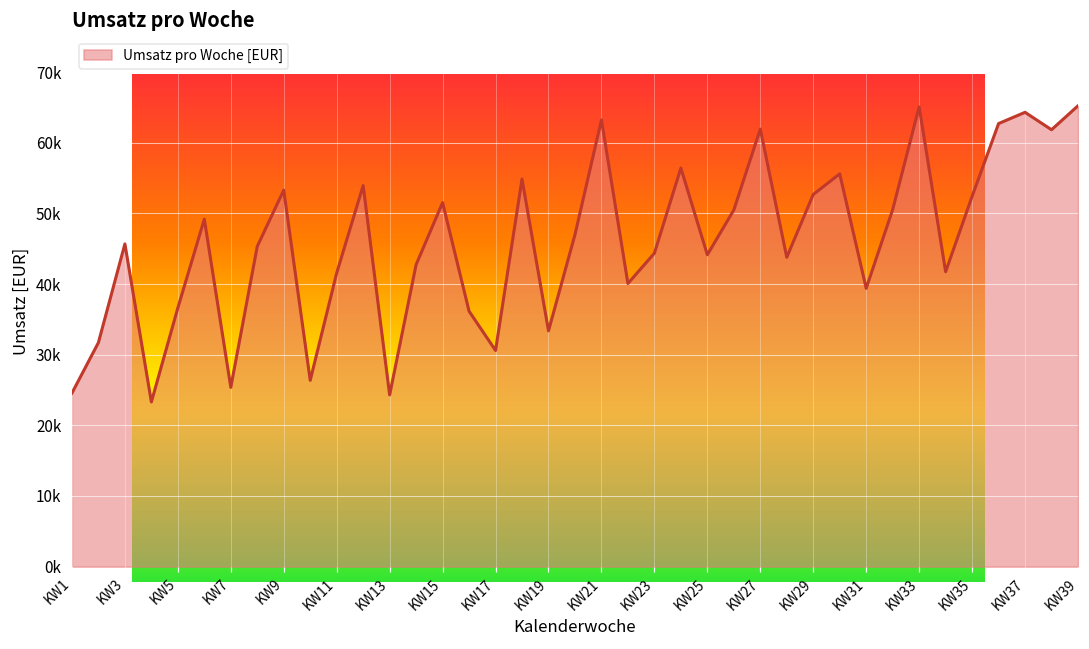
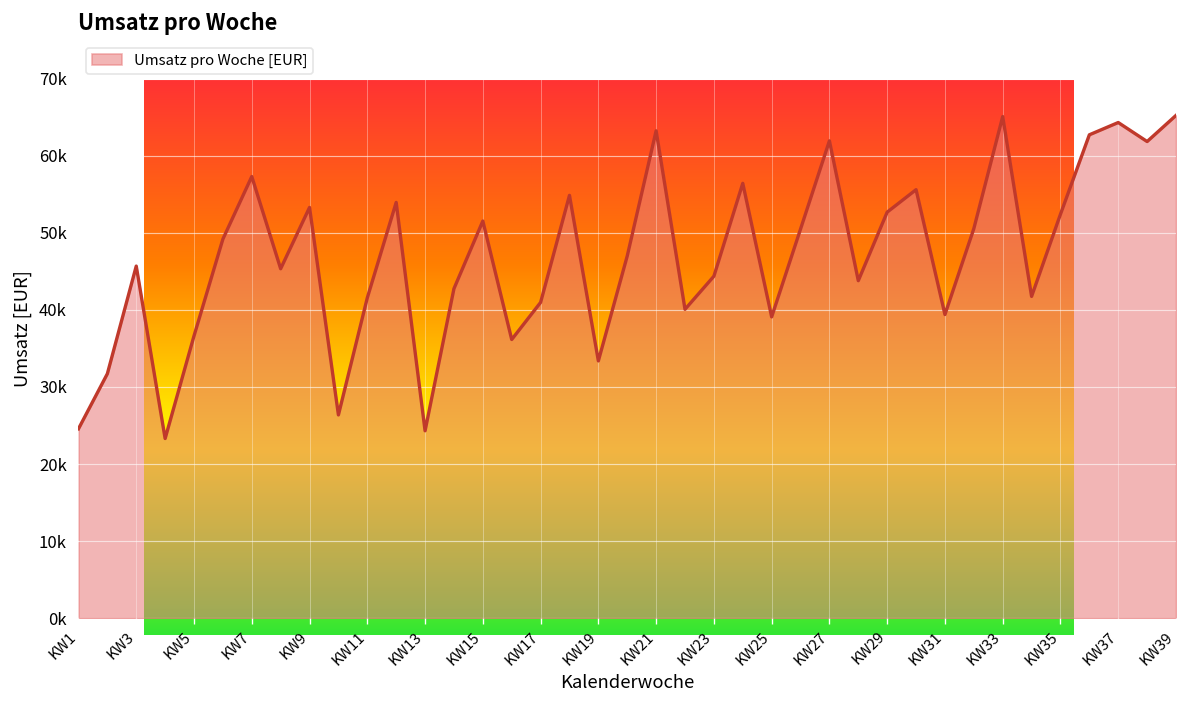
KW7: 25000 -> 57000
KW17: 31000 -> 41000
KW25: 44000 -> 39000
